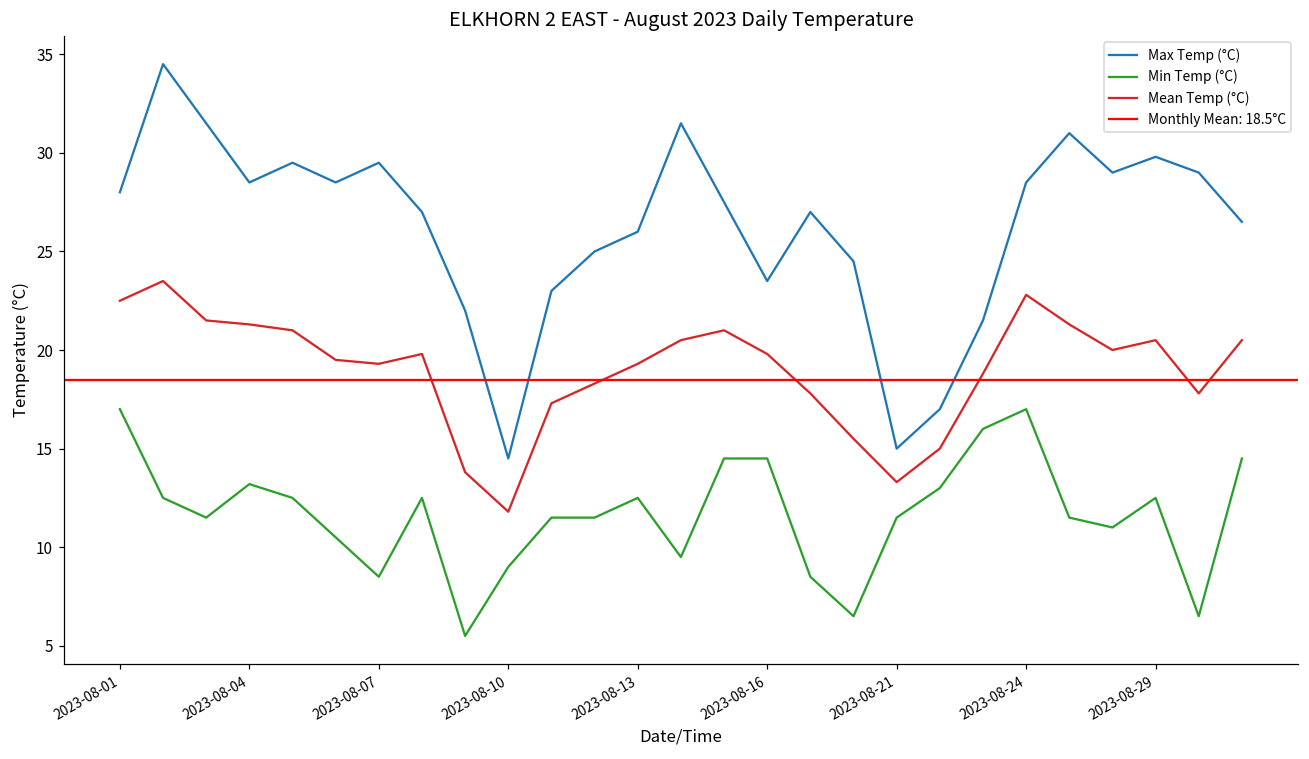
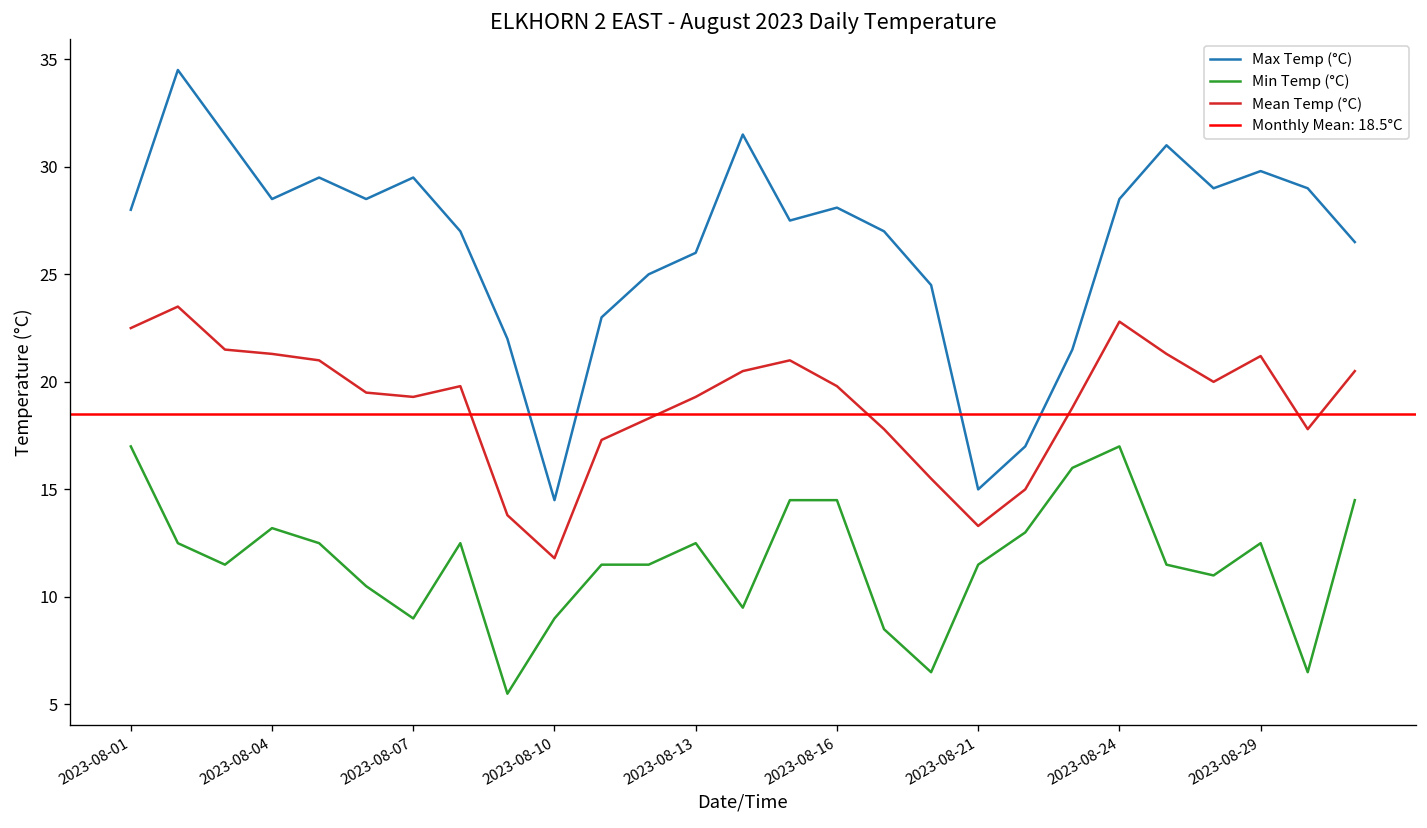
Min Temp (°C), 2023-08-07: 8.5 -> 9.0
Max Temp (°C), 2023-08-16: 23.5 -> 28.1
Mean Temp (°C), 2023-08-29: 20.5 -> 21.2
